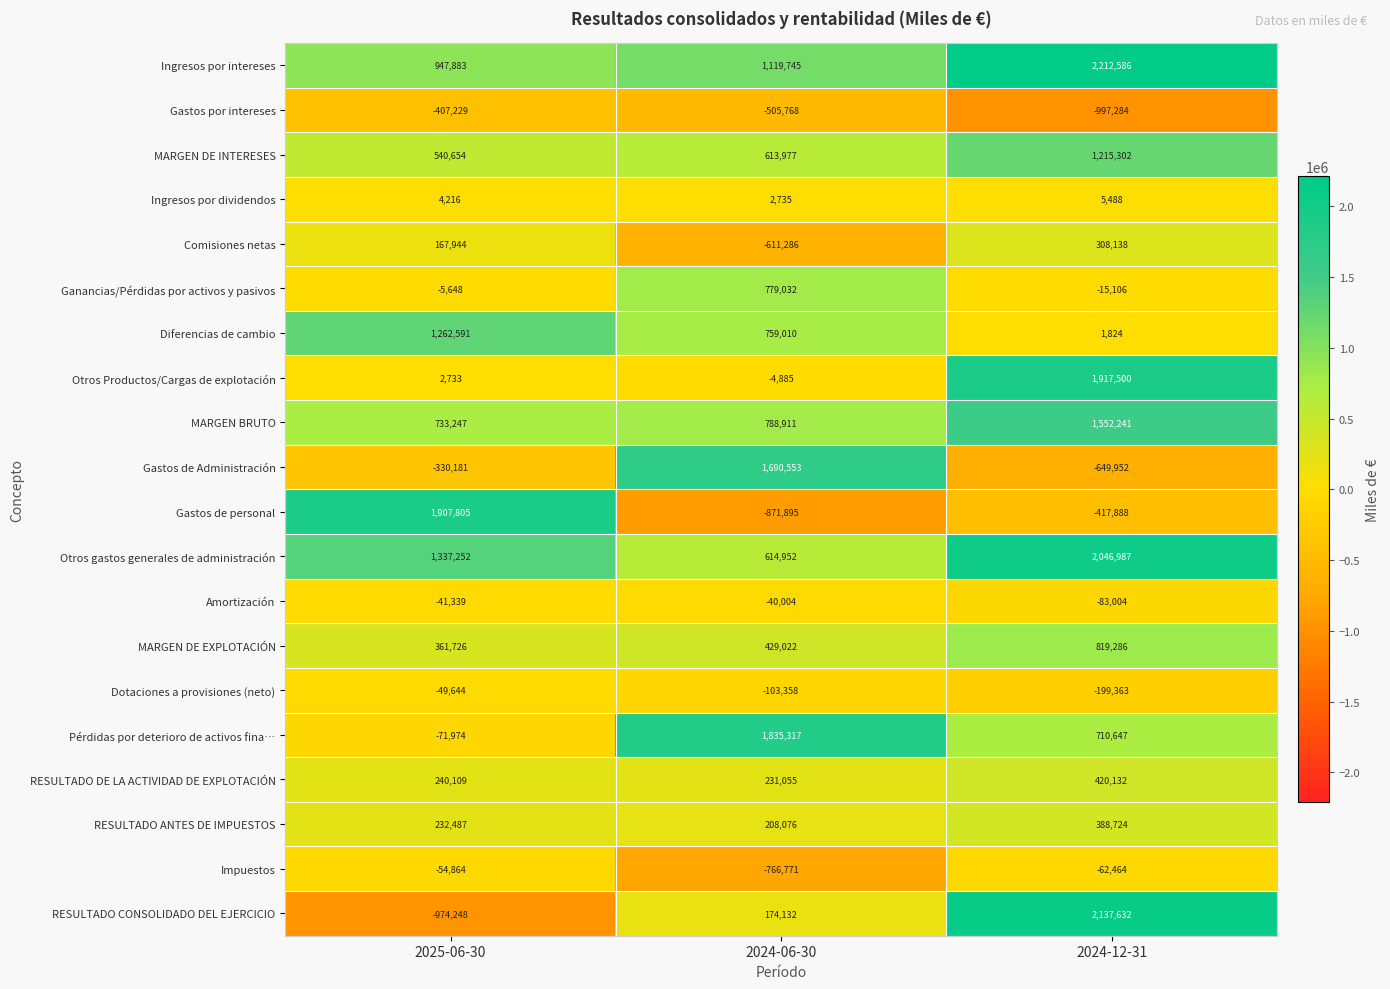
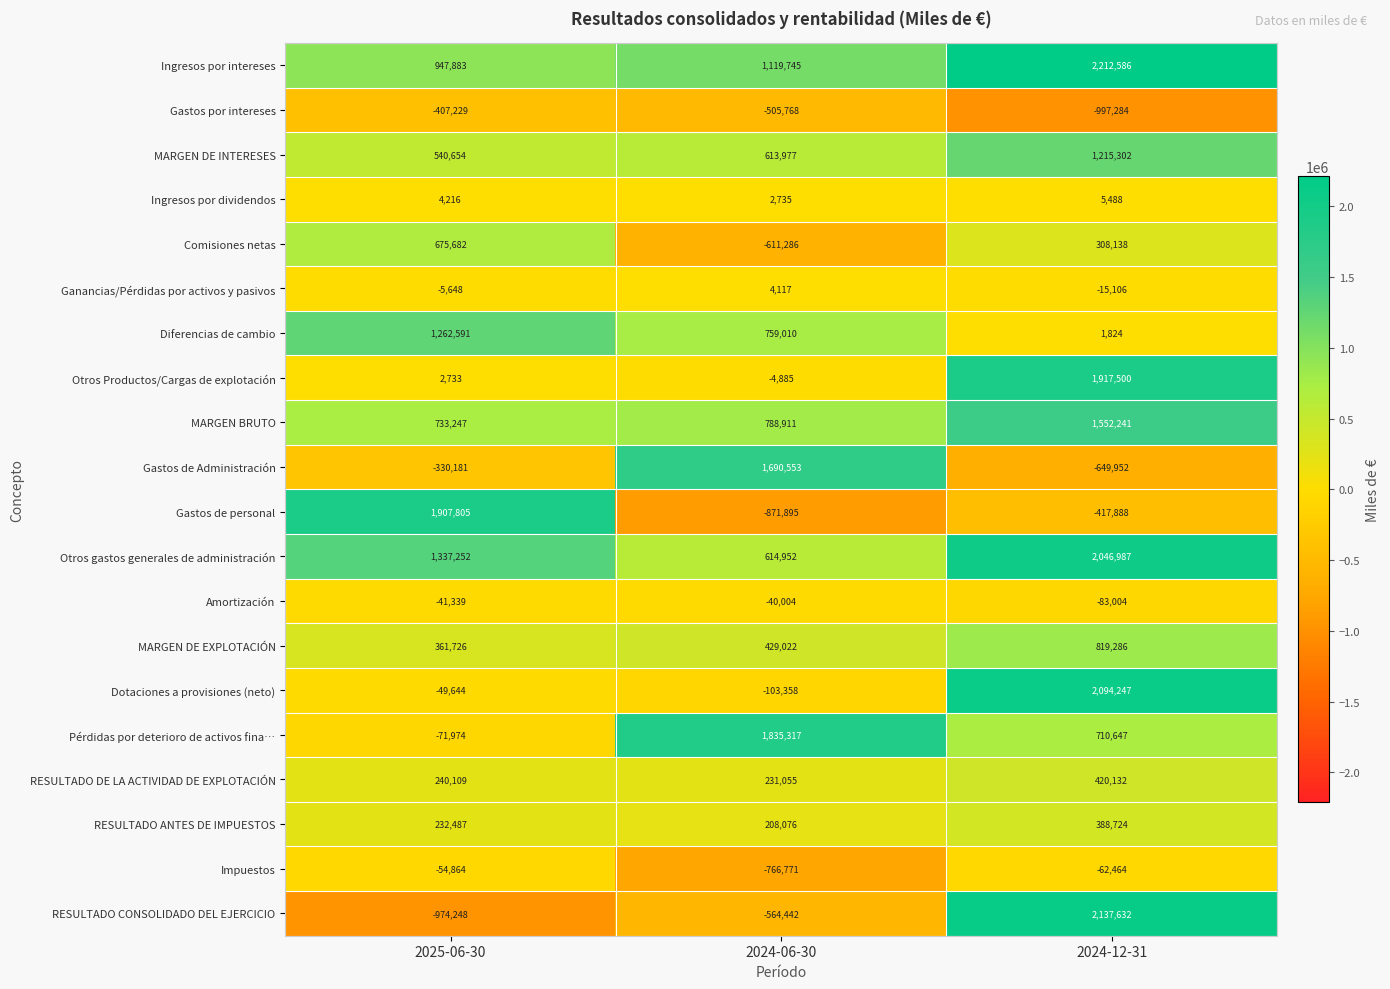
Comisiones netas, 2025-06-30: 167,944 -> 675,682
Ganancias/Pérdidas por activos y pasivos, 2024-06-30: 779,032 -> 4,117
Dotaciones a provisiones (neto), 2024-12-31: -199,363 -> 2,094,247
RESULTADO CONSOLIDADO DEL EJERCICIO, 2024-06-30: 174,132 -> -564,442
